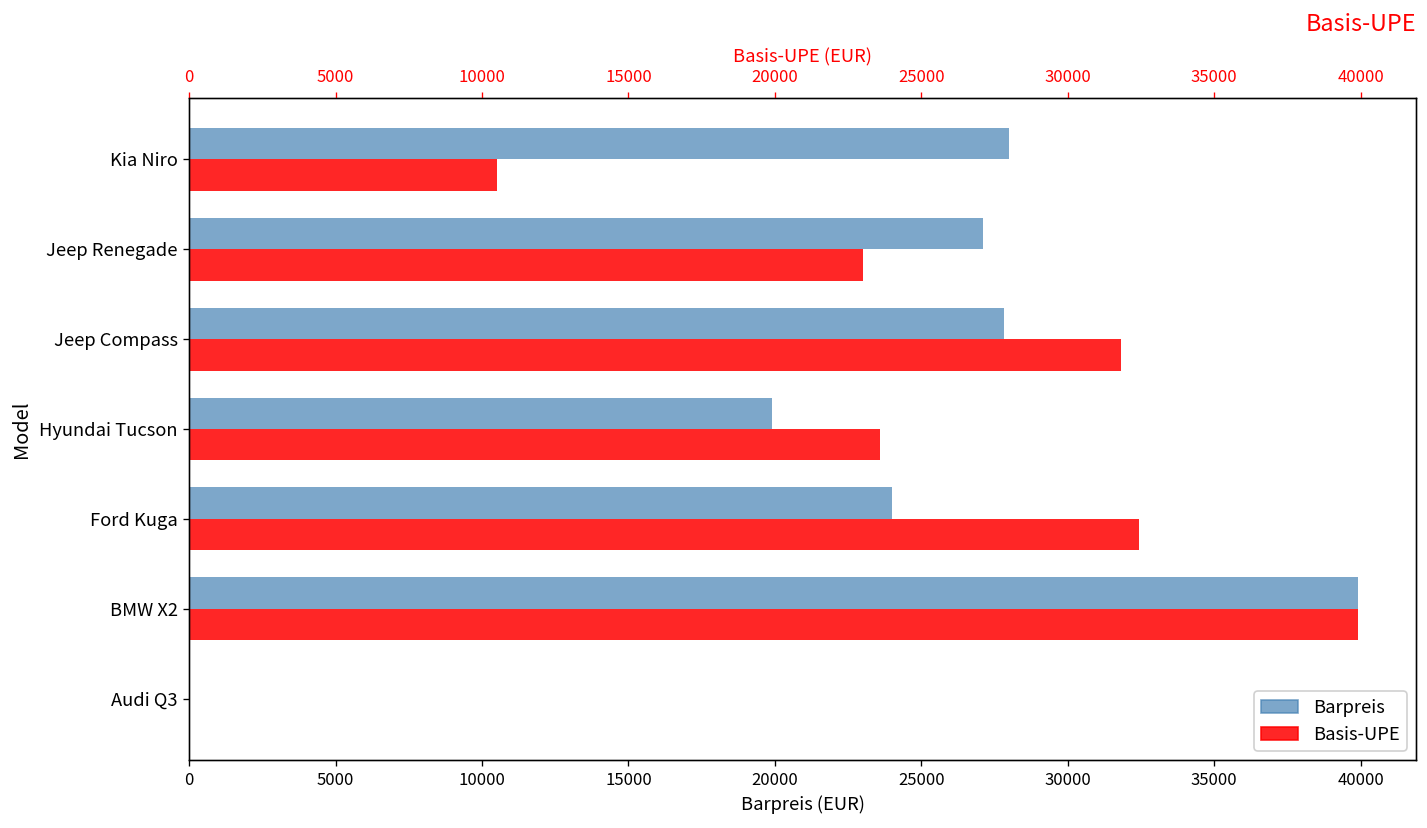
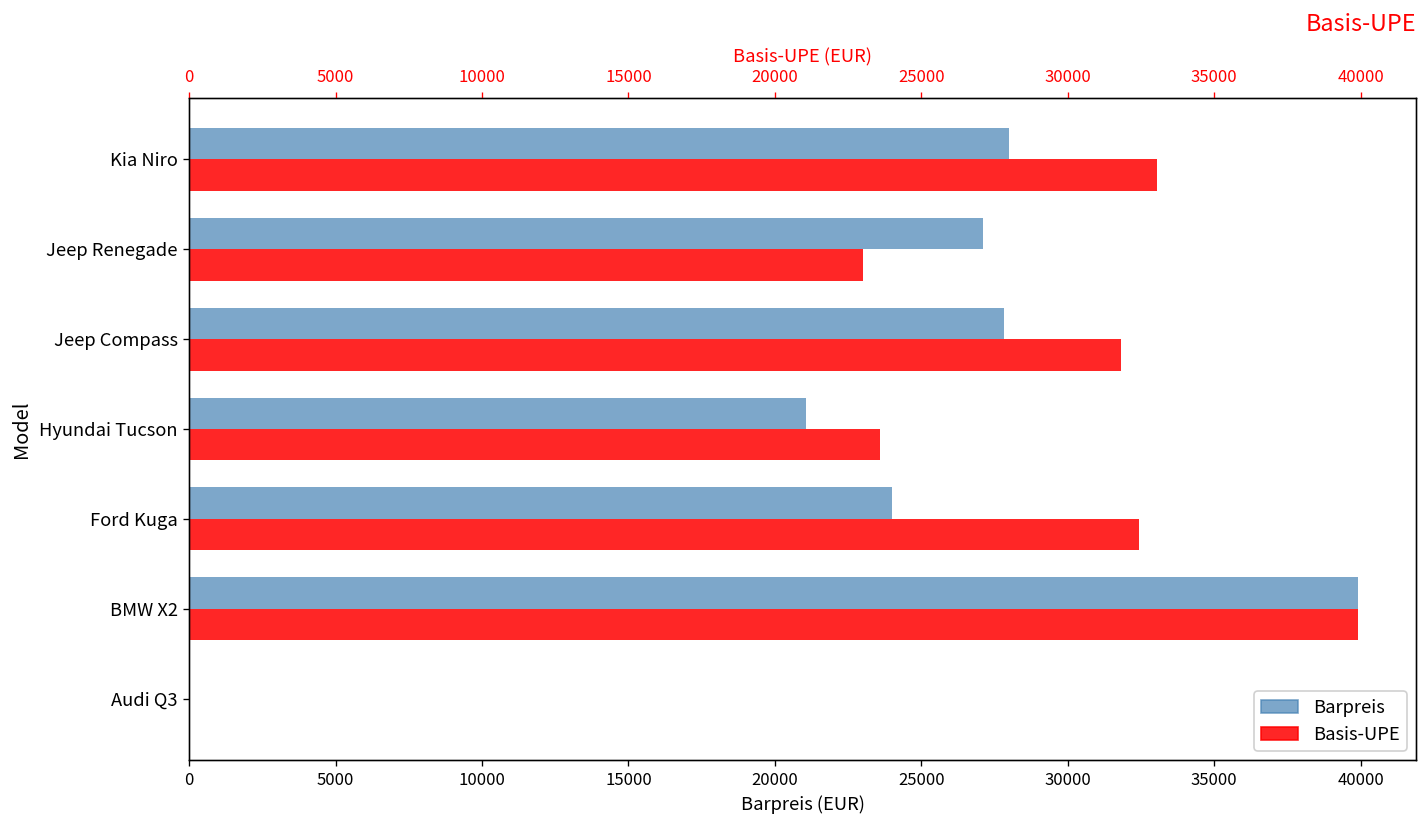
Basis-UPE, Kia Niro: 10500 -> 33100
Barpreis, Hyundai Tucson: 19900 -> 21100
